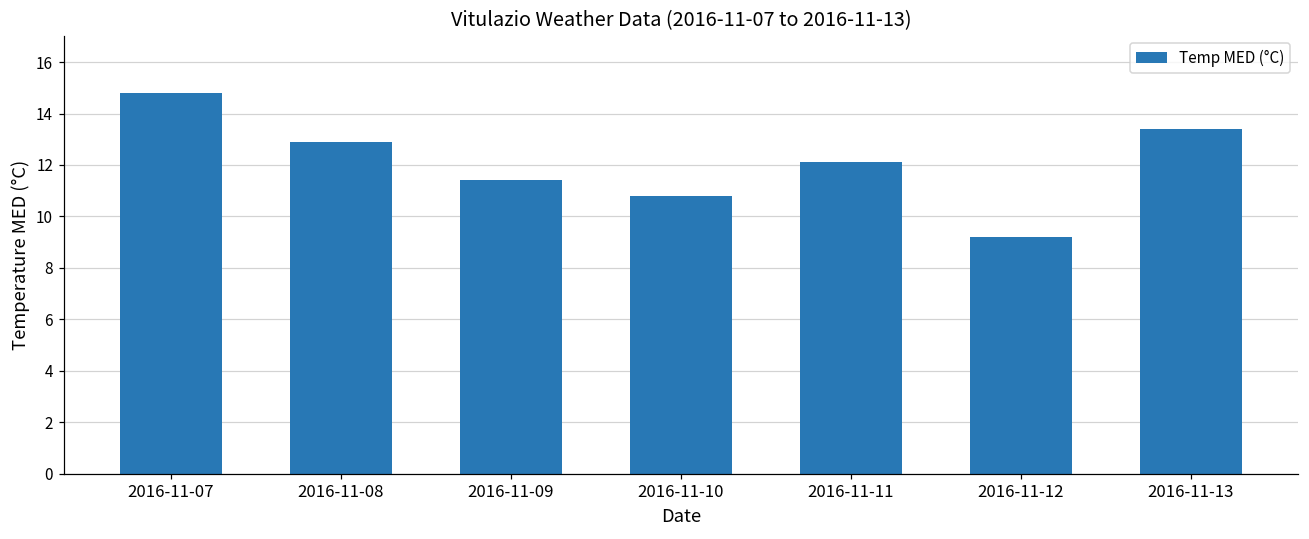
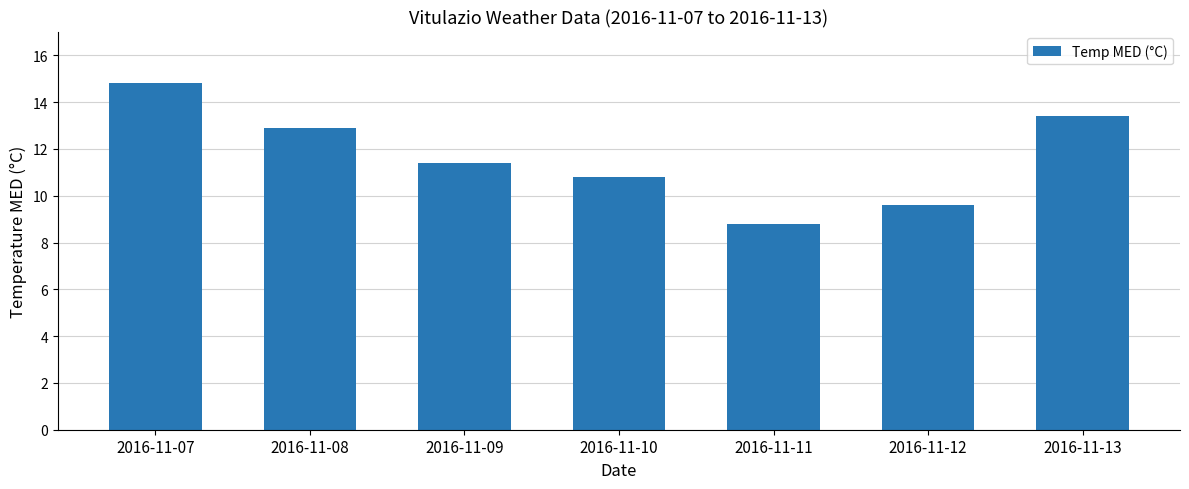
2016-11-11: 12.1 -> 8.8
2016-11-12: 9.2 -> 9.6
